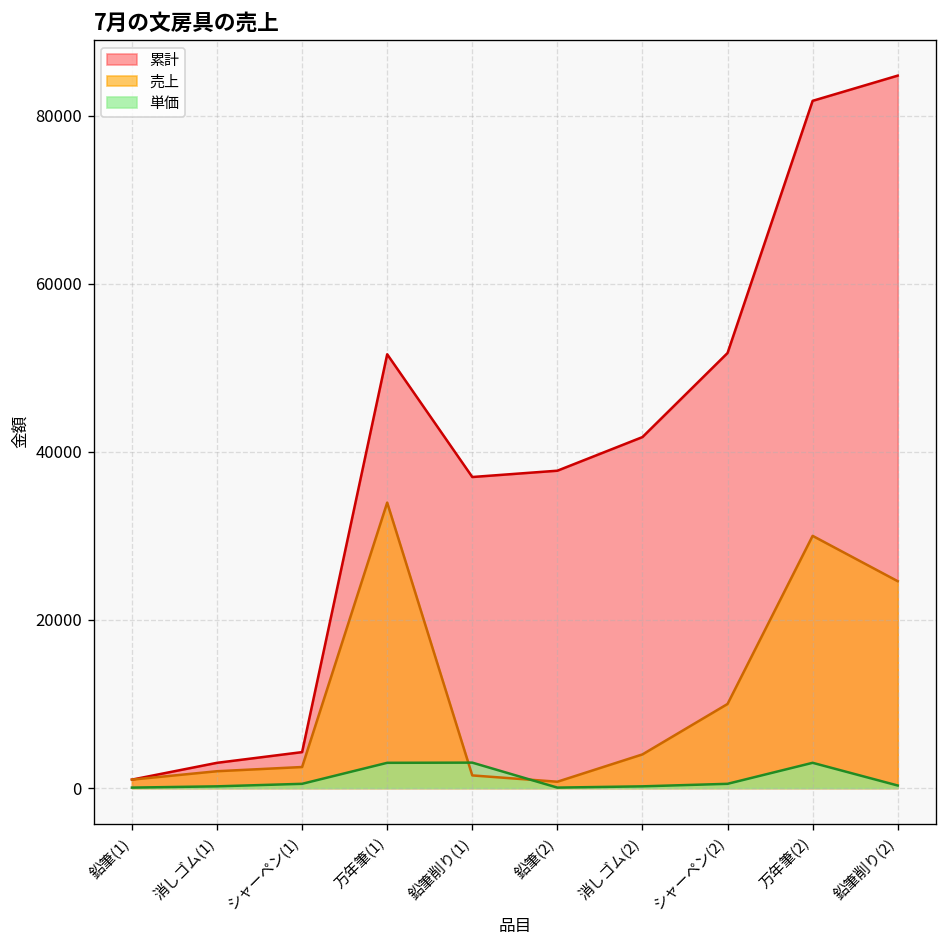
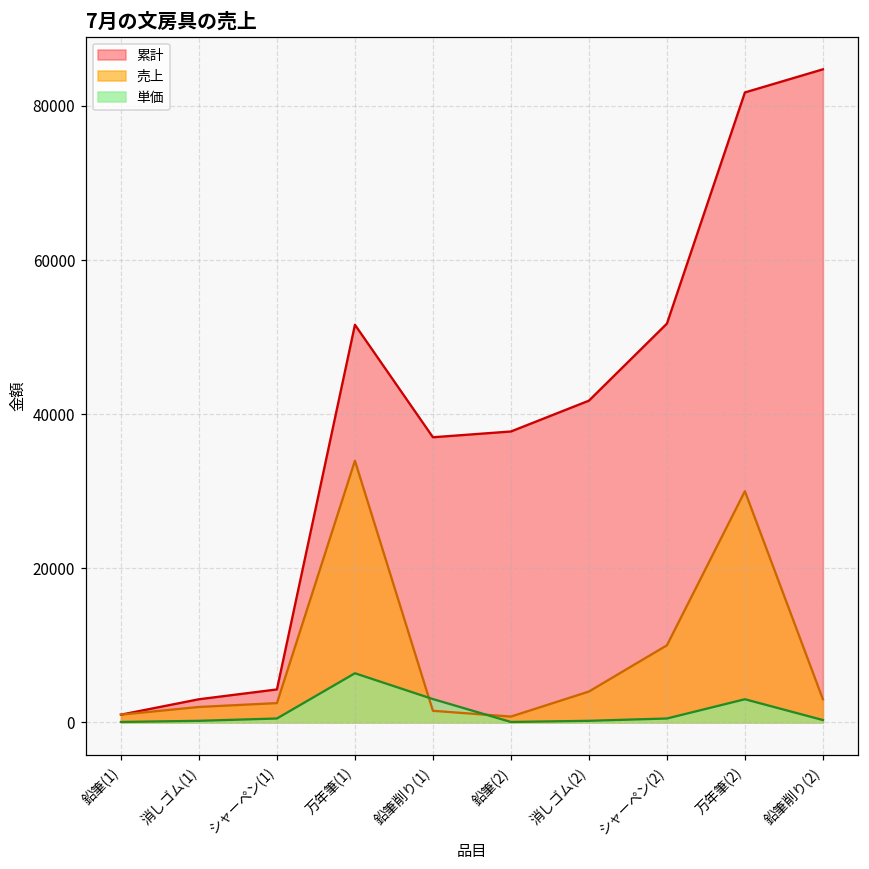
単価, 万年筆(1): 3000 -> 6000
売上, 鉛筆削り(2): 25000 -> 3000
